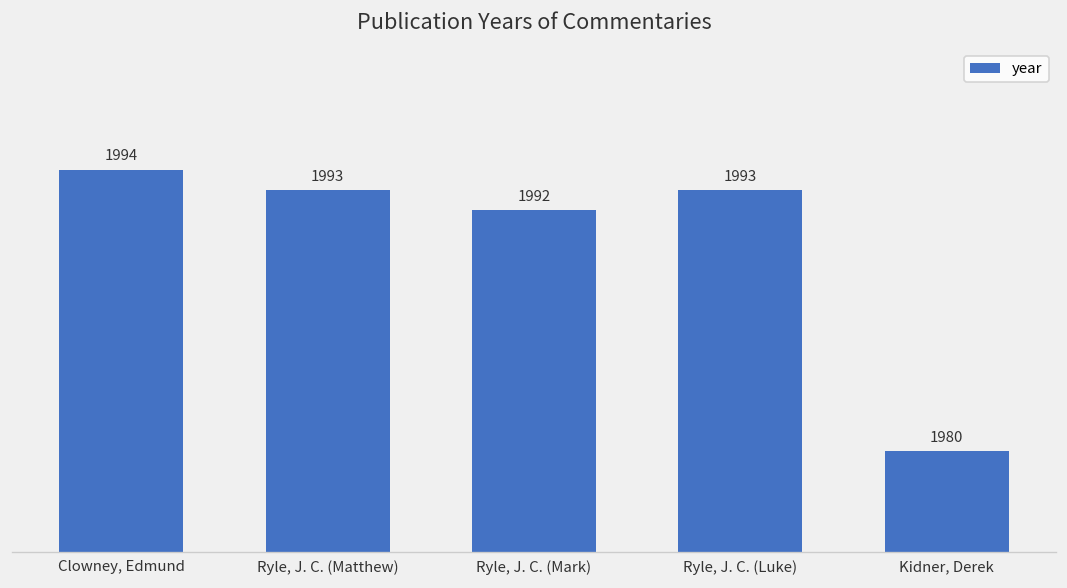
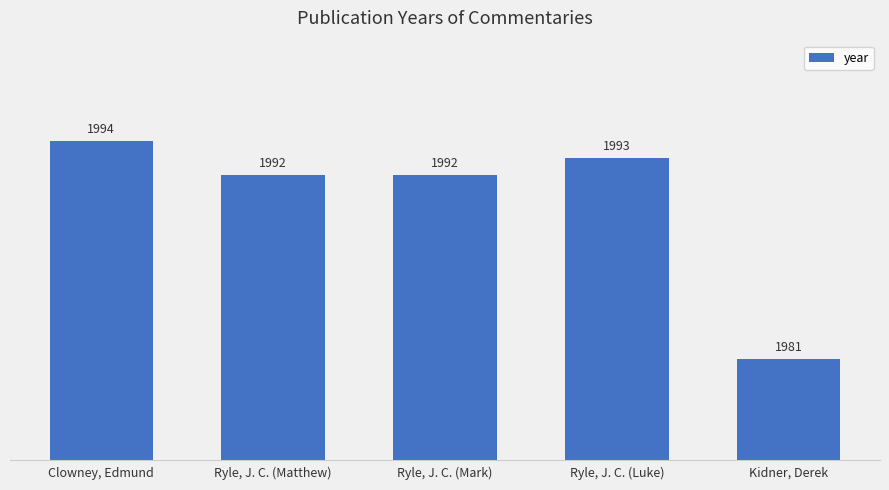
Ryle, J. C. (Matthew): 1993 -> 1992
Kidner, Derek: 1980 -> 1981
